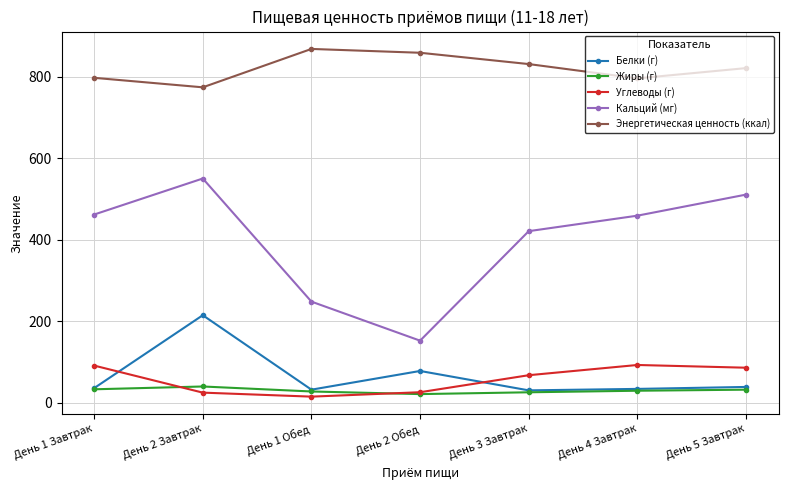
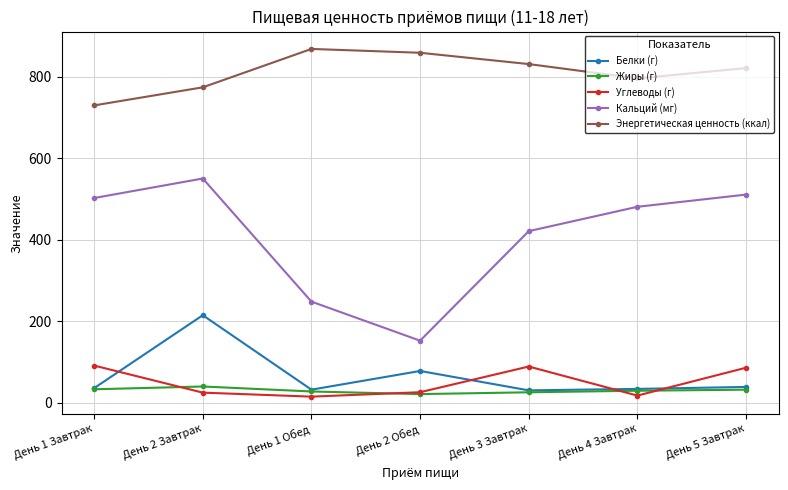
Кальций (мг), День 1 Завтрак: 460 -> 500
Энергетическая ценность (ккал), День 1 Завтрак: 800 -> 730
Углеводы (г), День 3 Завтрак: 70 -> 90
Углеводы (г), День 4 Завтрак: 90 -> 20
Кальций (мг), День 4 Завтрак: 460 -> 480
